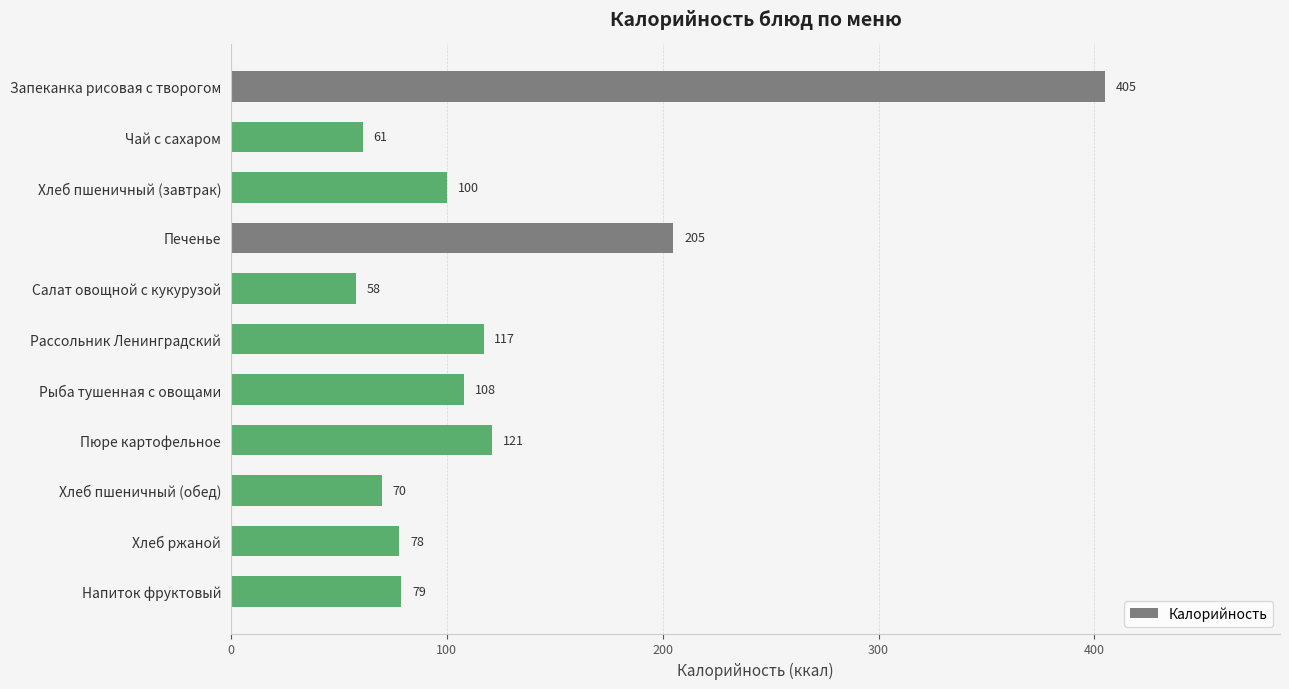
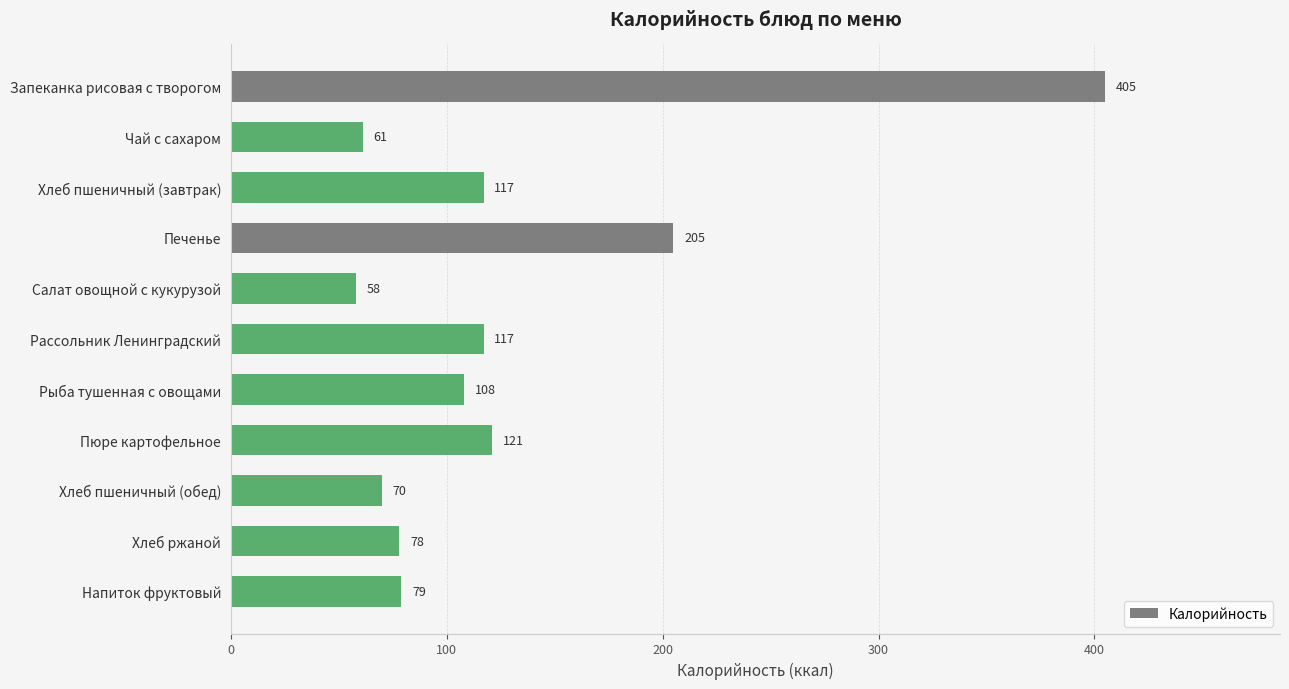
Хлеб пшеничный (завтрак): 100 -> 117
